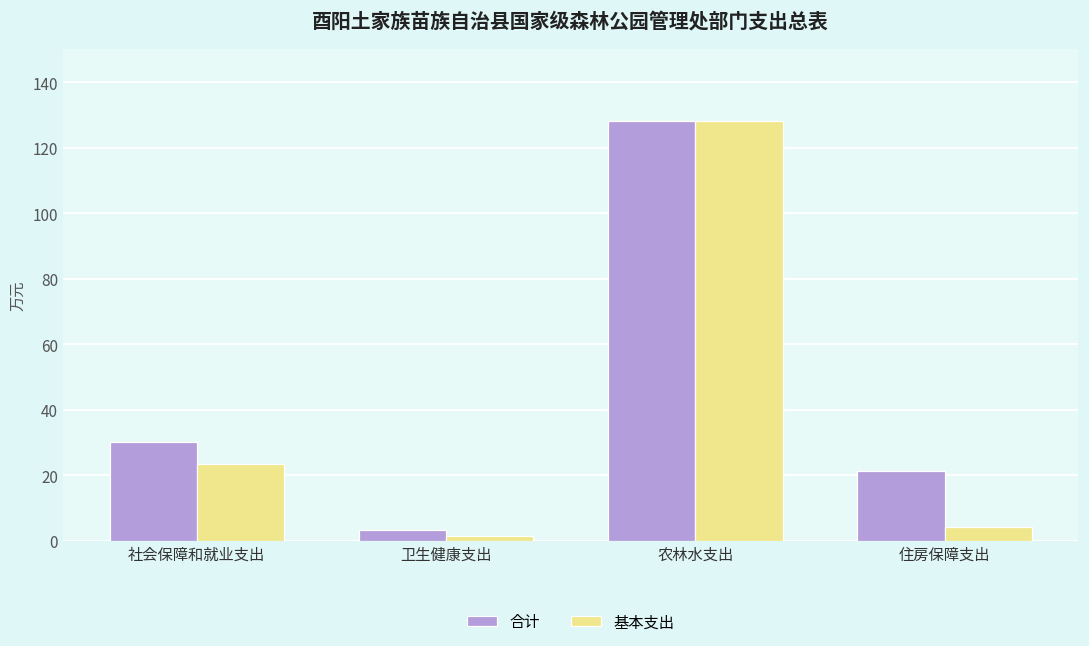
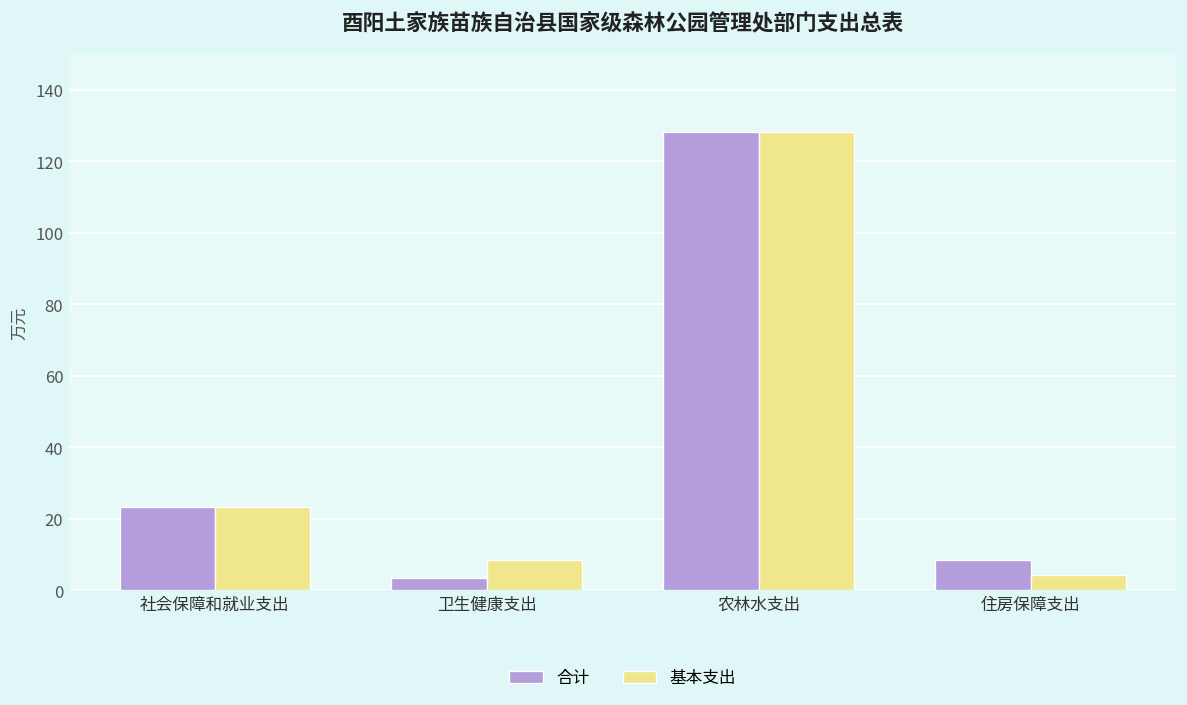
合计, 社会保障和就业支出: 30 -> 23
基本支出, 卫生健康支出: 1 -> 8
合计, 住房保障支出: 21 -> 8
